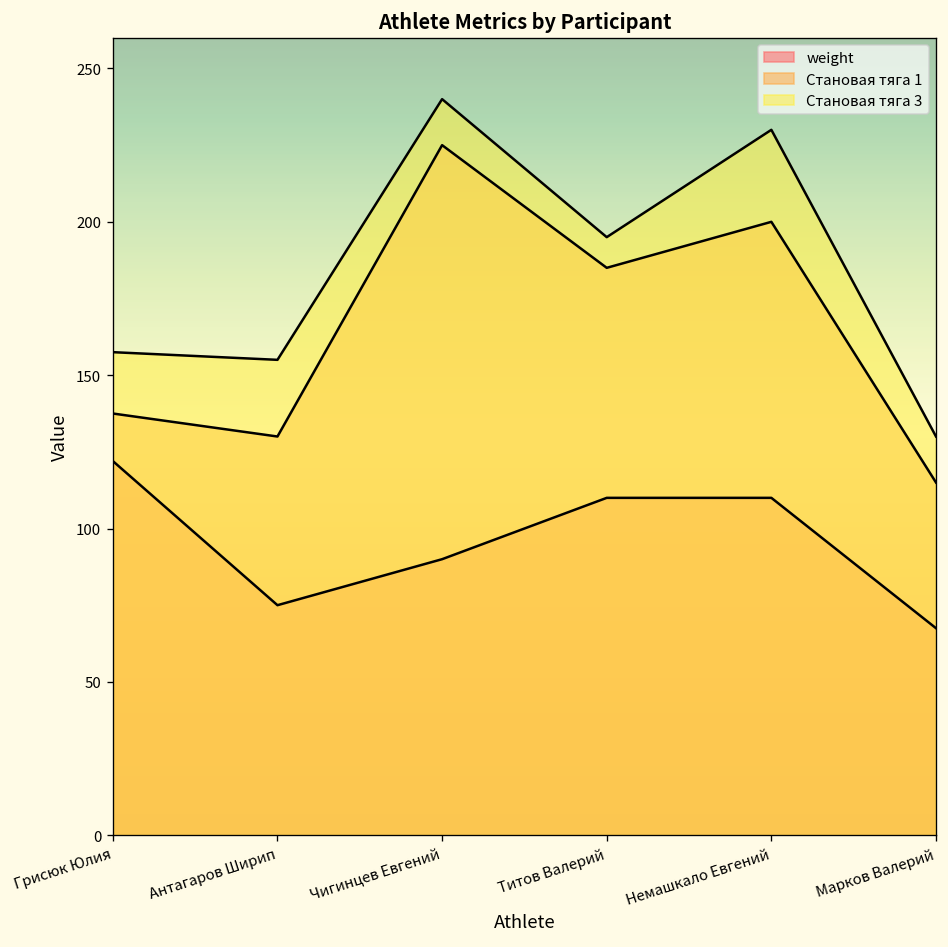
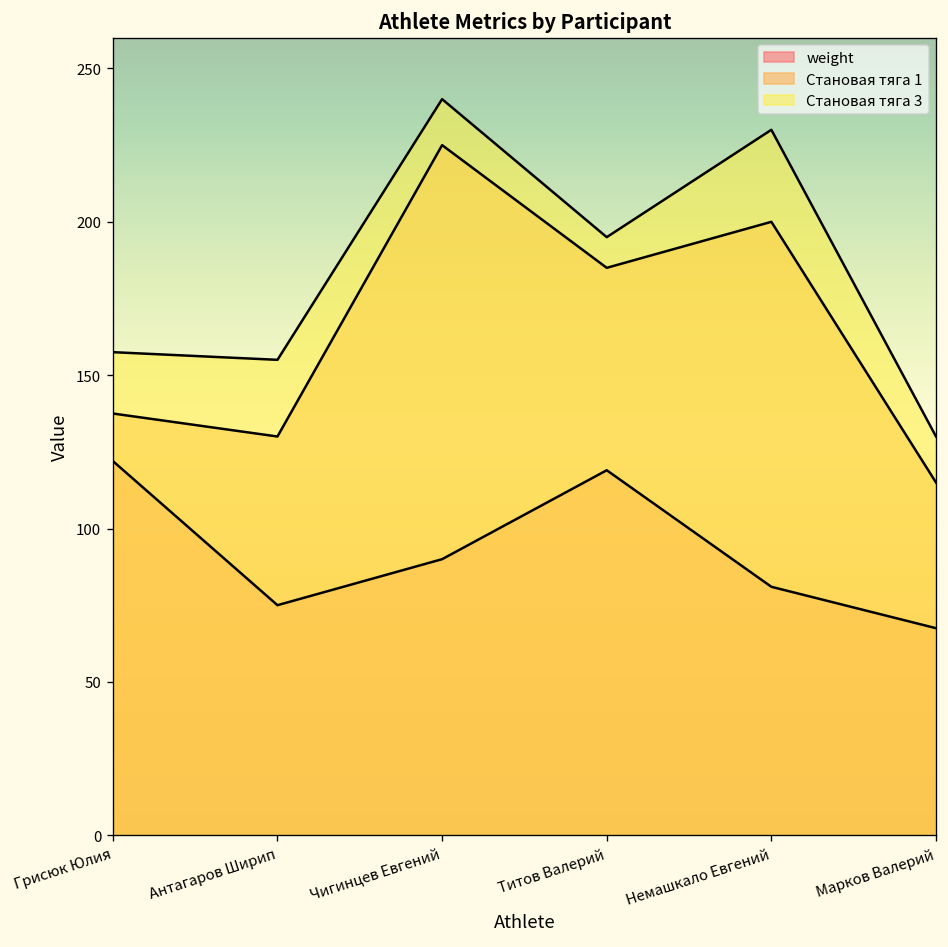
weight, Титов Валерий: 110 -> 119
weight, Немашкало Евгений: 110 -> 81
